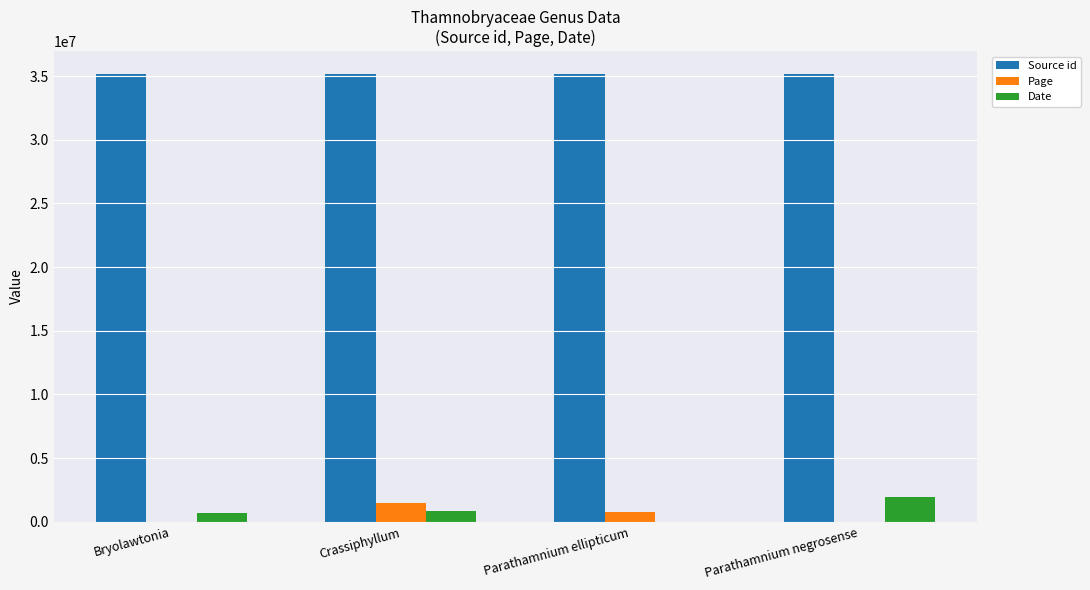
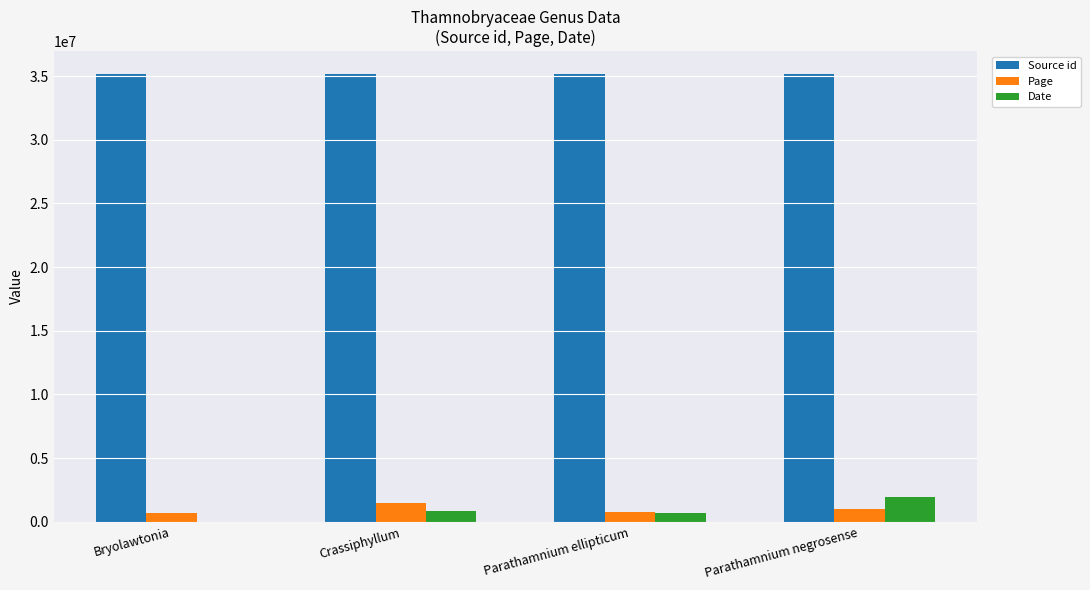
Page, Bryolawtonia: 0 -> 700000
Date, Bryolawtonia: 700000 -> 0
Date, Parathamnium ellipticum: 0 -> 700000
Page, Parathamnium negrosense: 0 -> 1000000
